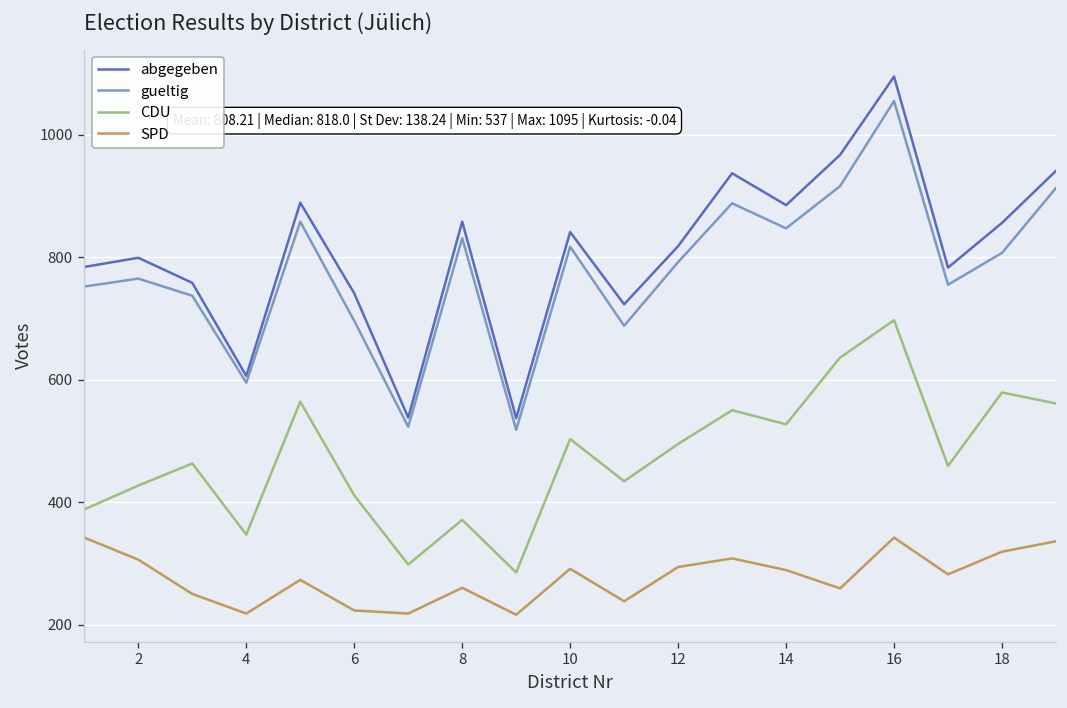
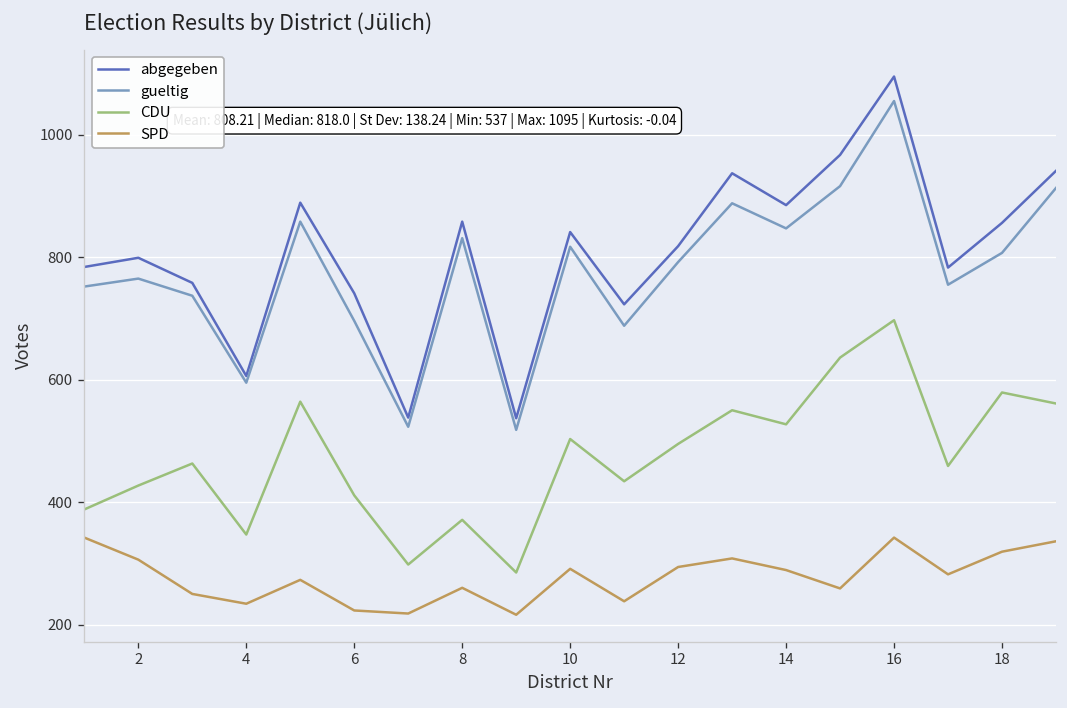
SPD, 4: 220 -> 230
